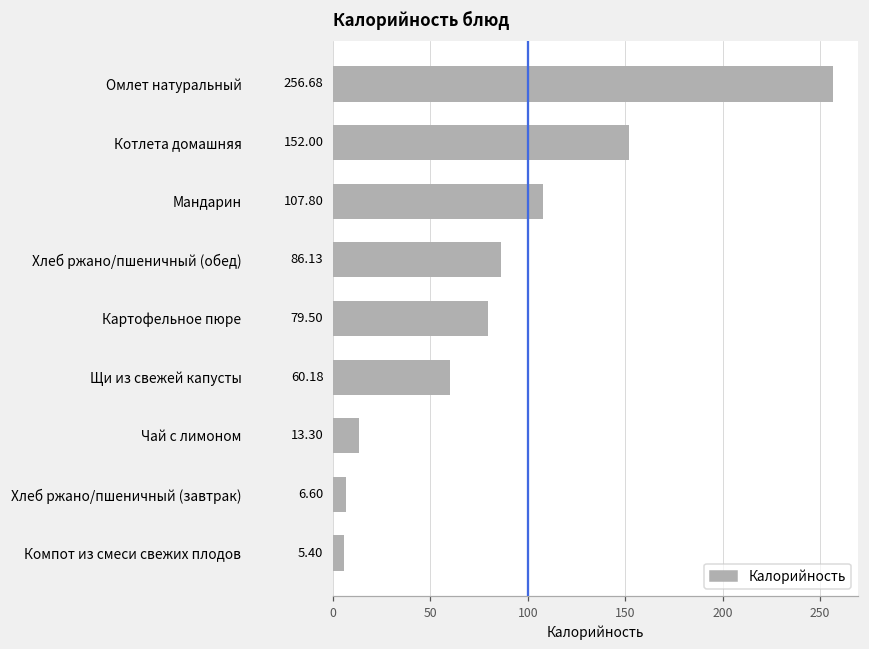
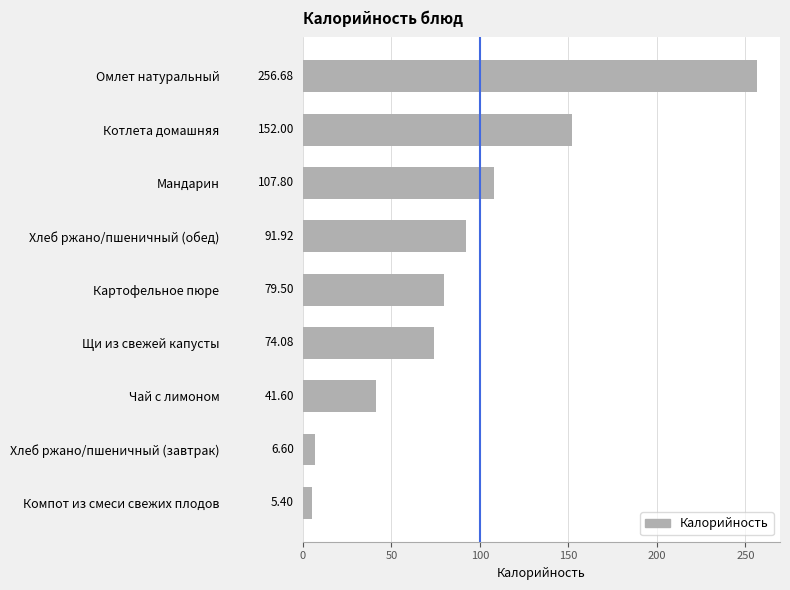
Хлеб ржано/пшеничный (обед): 86.13 -> 91.92
Щи из свежей капусты: 60.18 -> 74.08
Чай с лимоном: 13.30 -> 41.60
